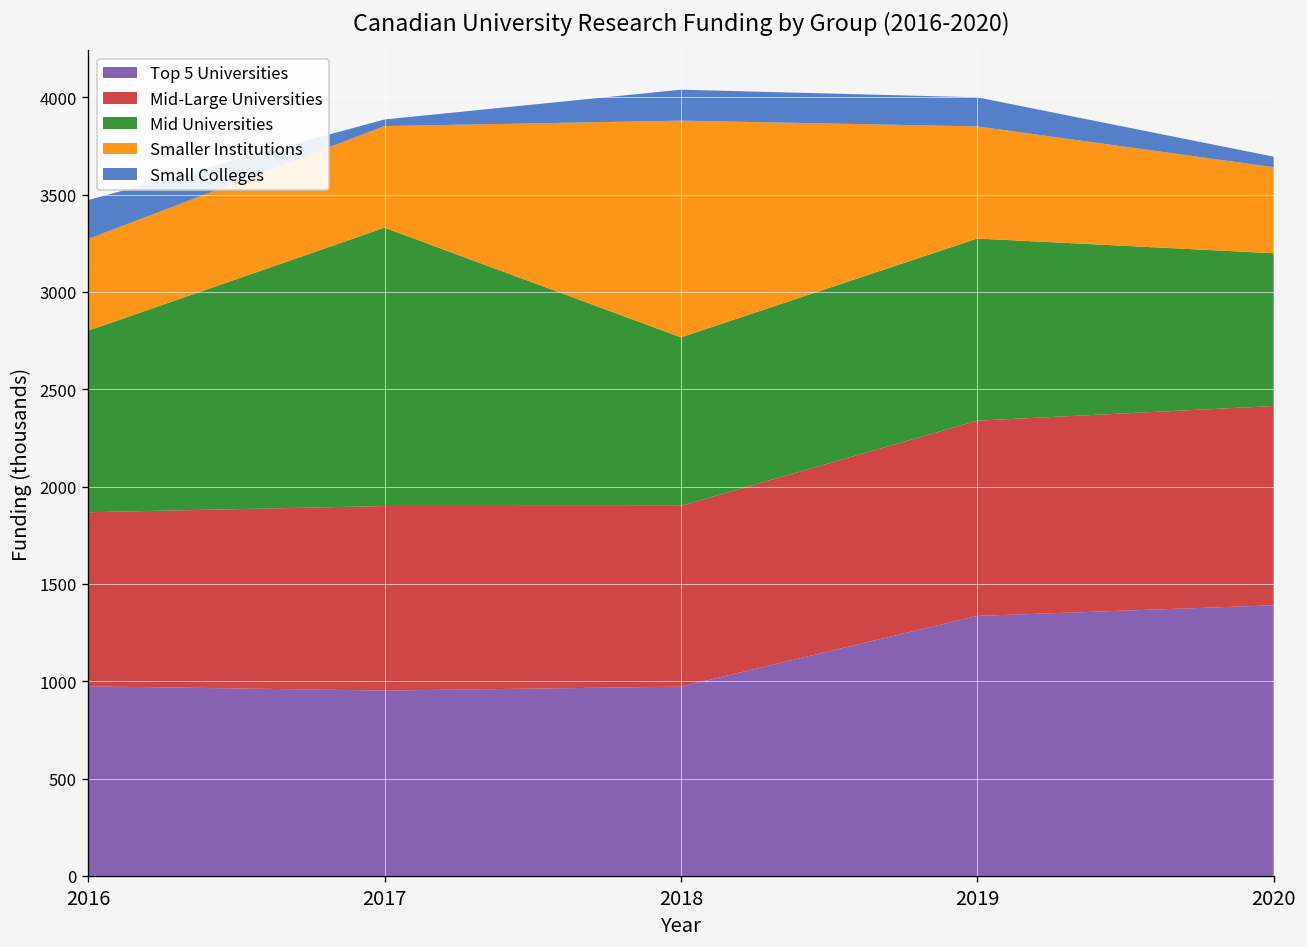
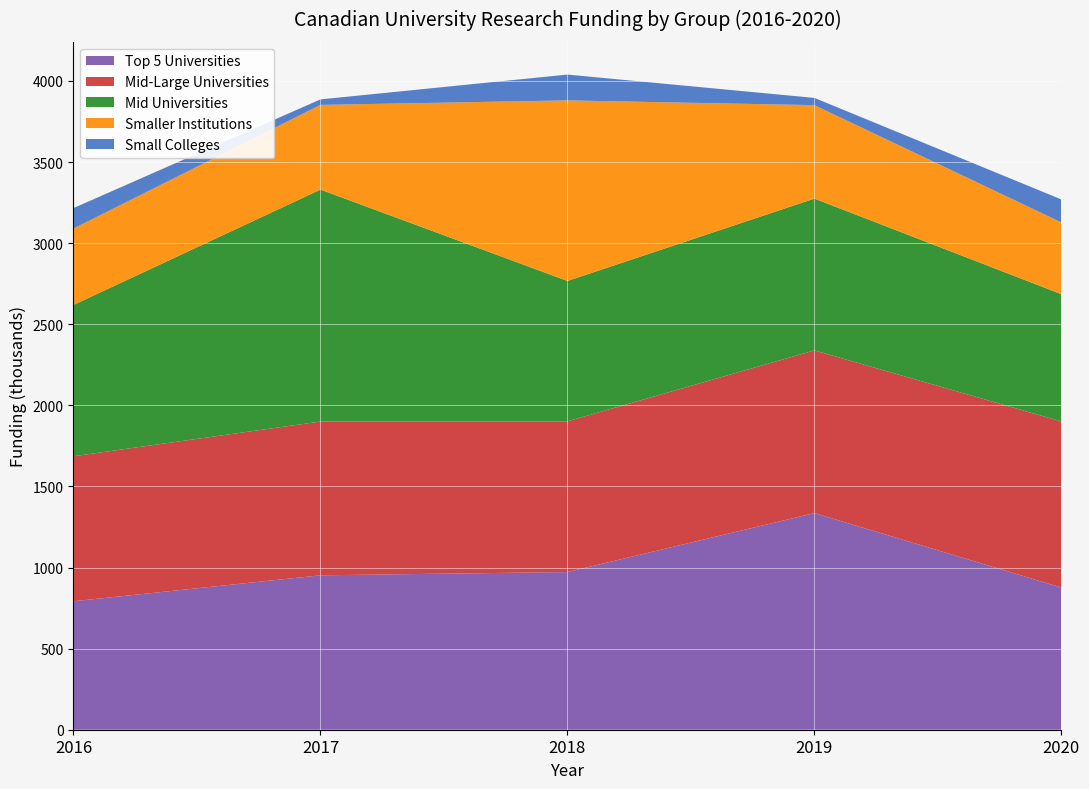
Top 5 Universities, 2016: 970 -> 790
Small Colleges, 2016: 200 -> 130
Small Colleges, 2019: 150 -> 40
Top 5 Universities, 2020: 1390 -> 880
Small Colleges, 2020: 50 -> 140
